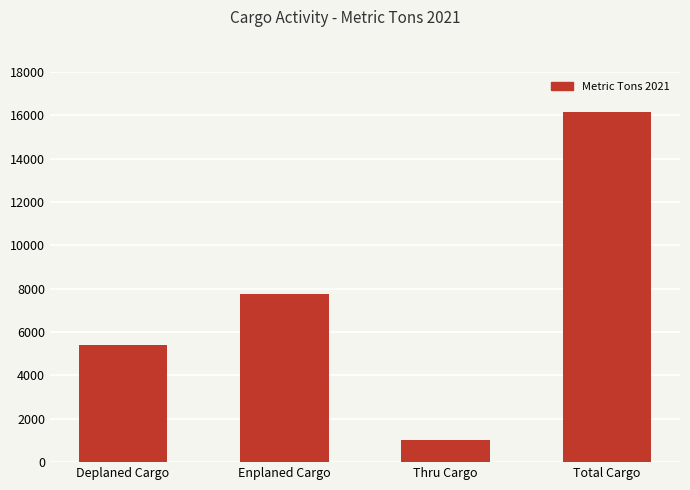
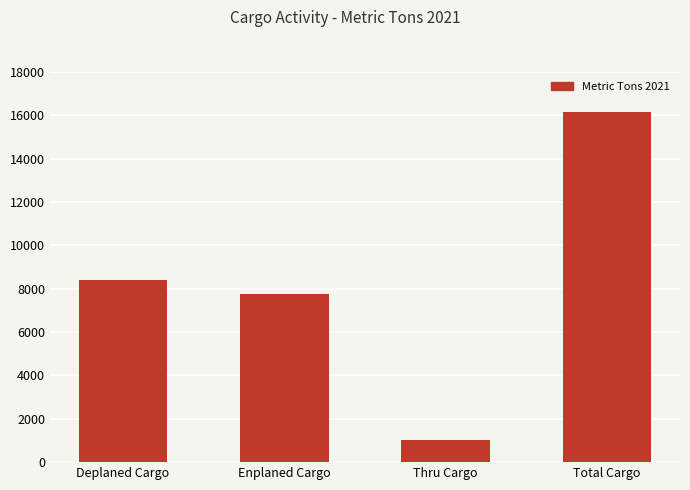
Deplaned Cargo: 5400 -> 8400
